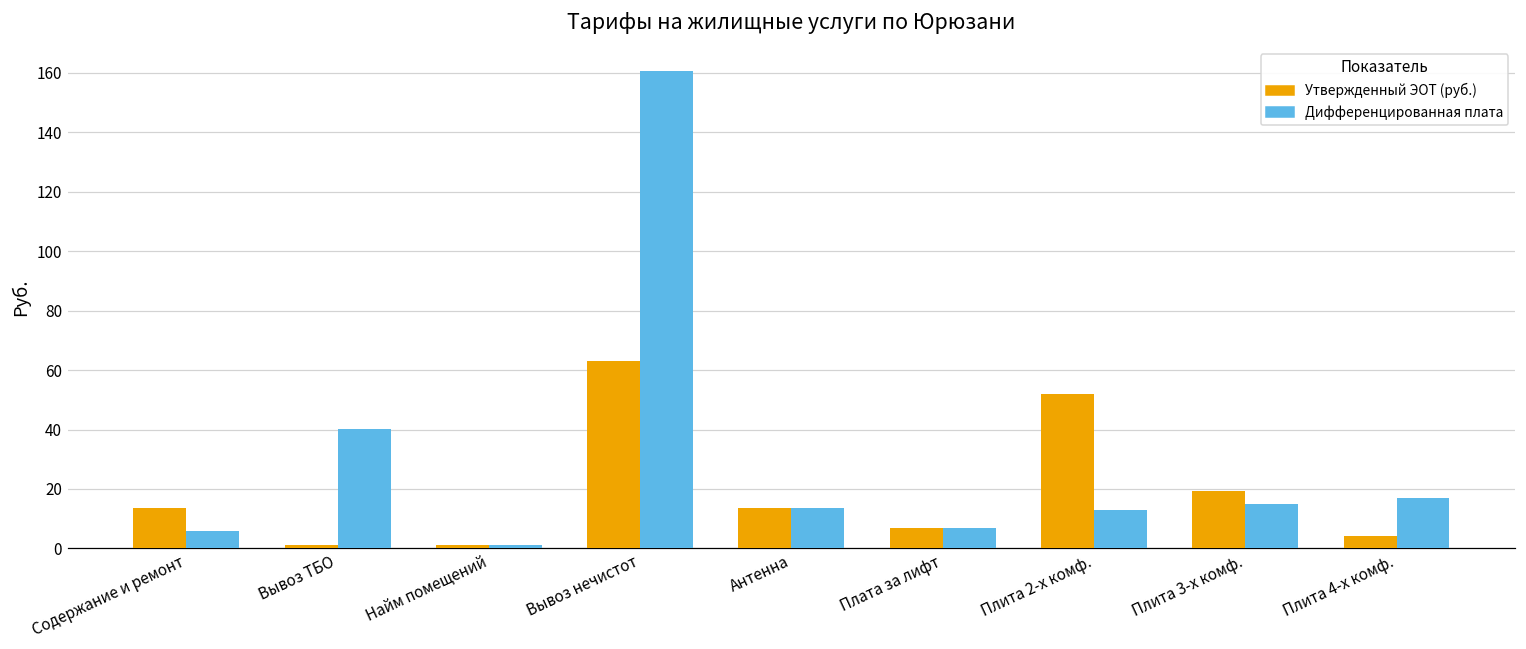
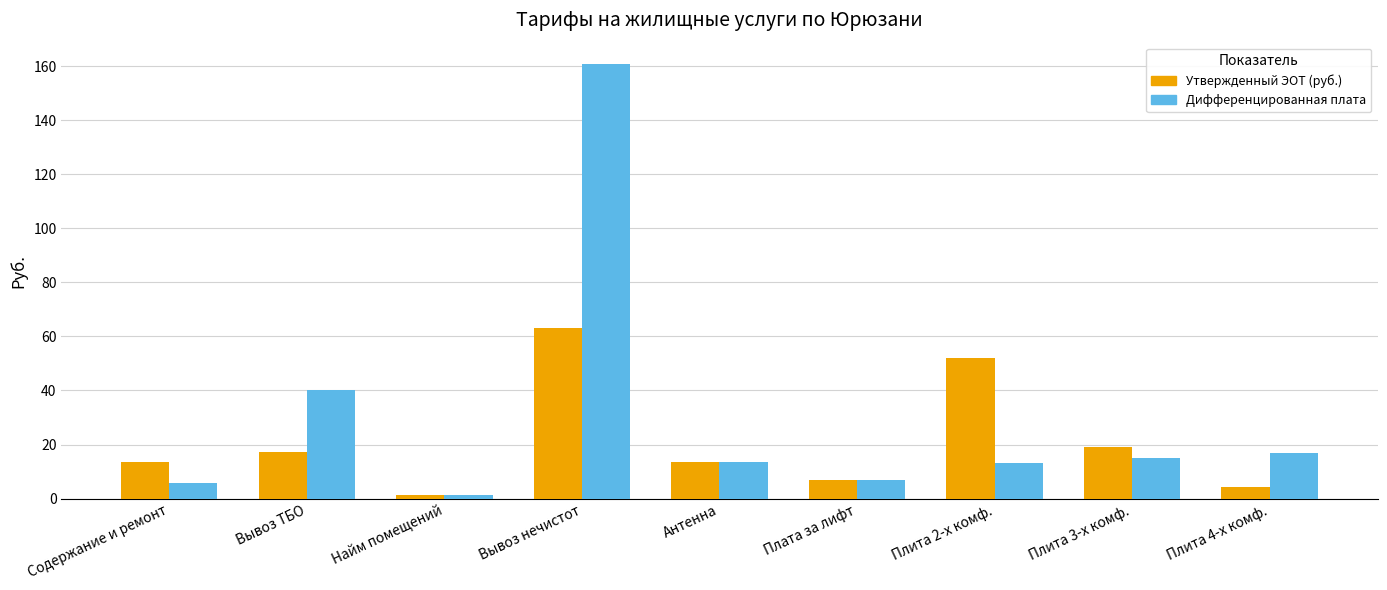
Утвержденный ЭОТ (руб.), Вывоз ТБО: 1 -> 17
